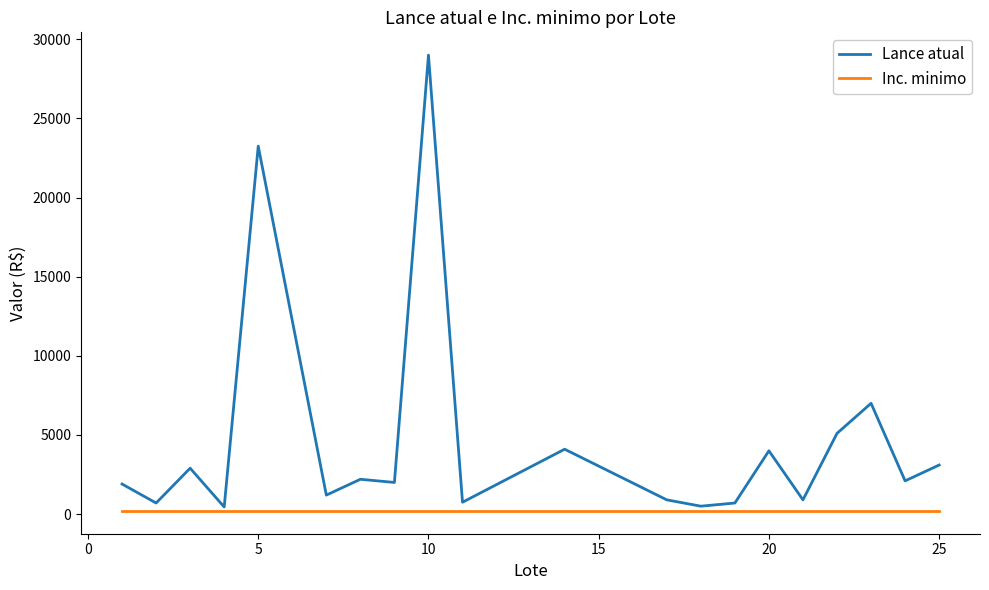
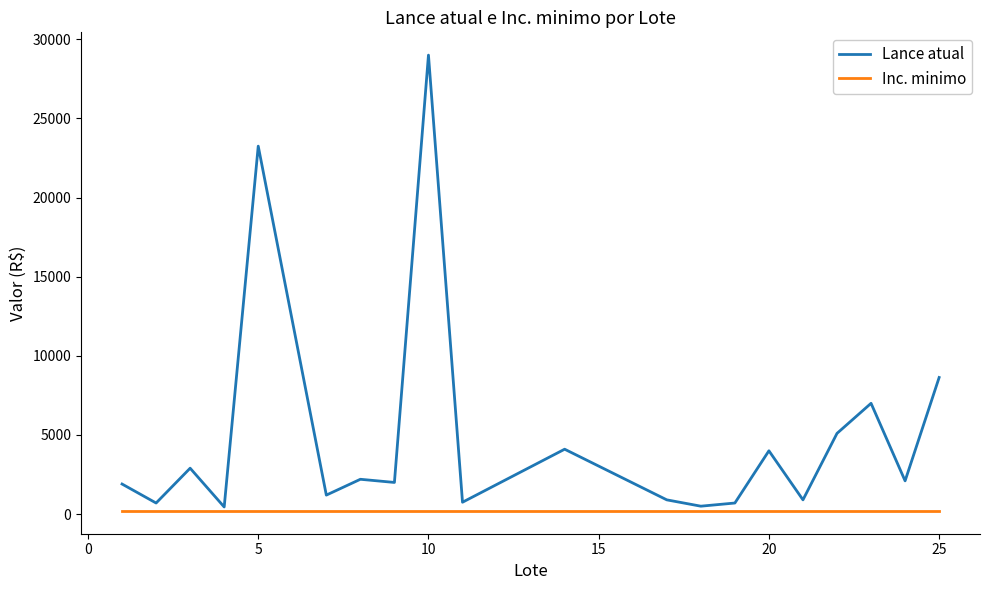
Lance atual, 25: 3100 -> 8600
